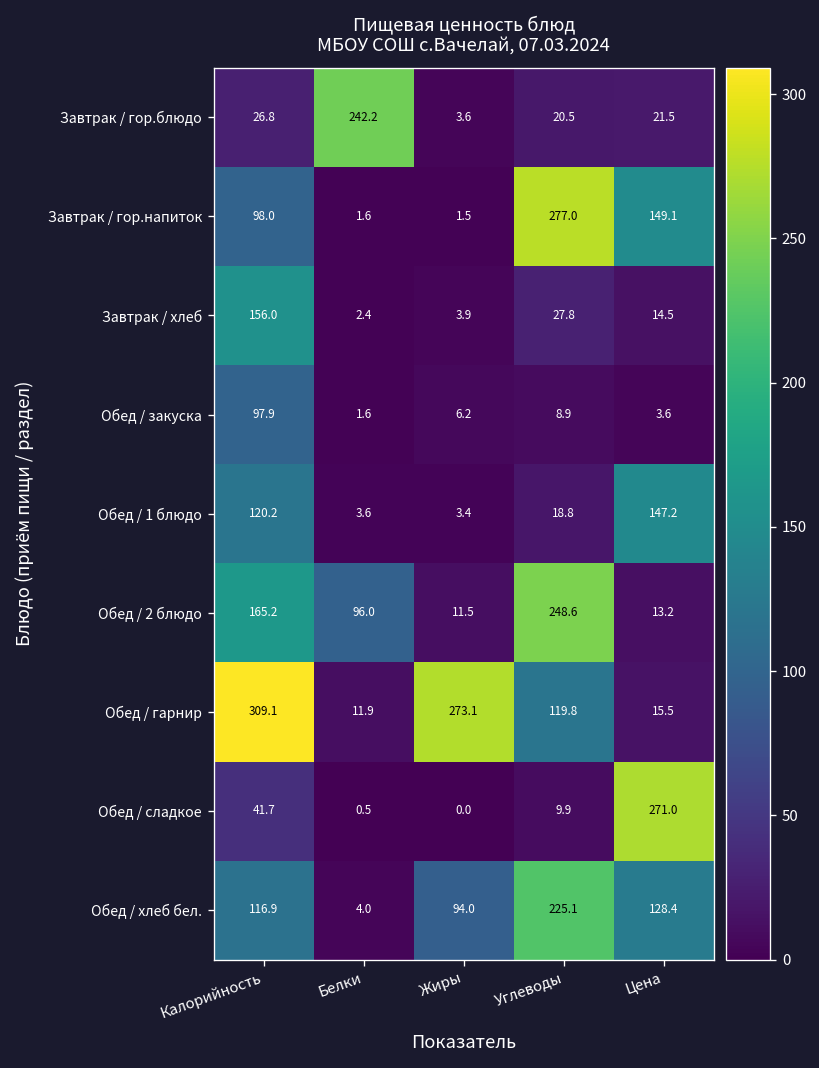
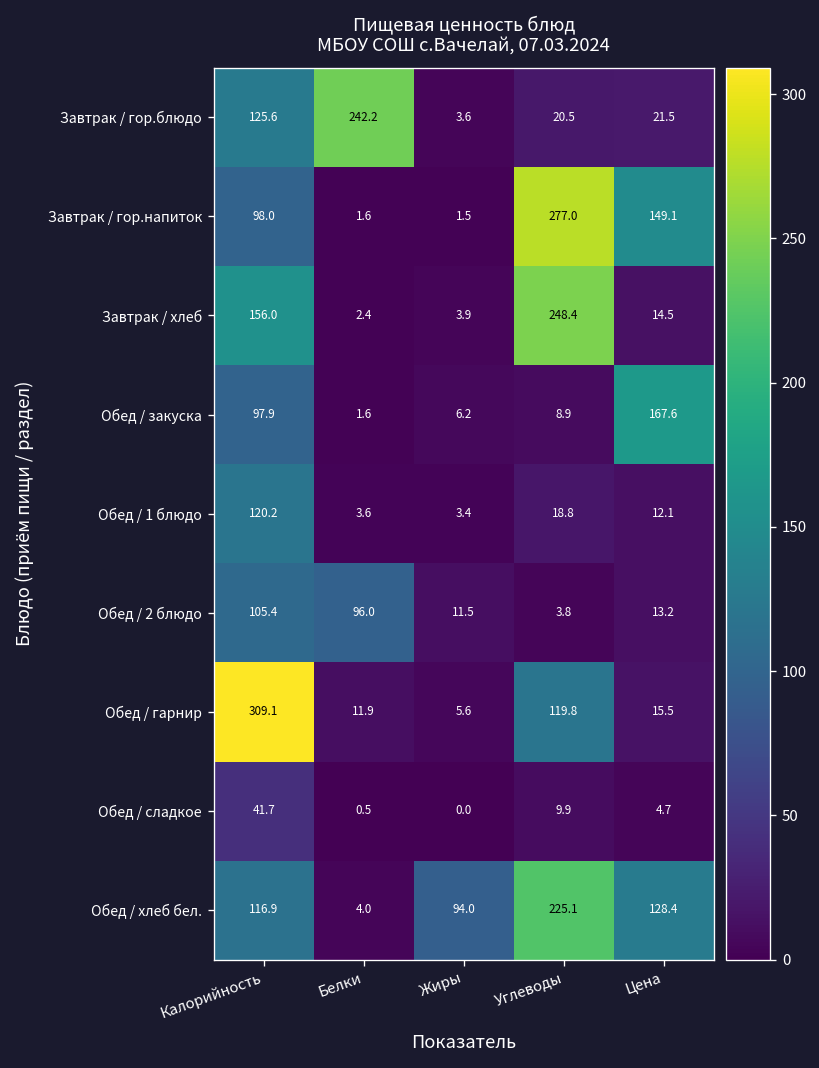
Завтрак / гор.блюдо, Калорийность: 26.8 -> 125.6
Завтрак / хлеб, Углеводы: 27.8 -> 248.4
Обед / закуска, Цена: 3.6 -> 167.6
Обед / 1 блюдо, Цена: 147.2 -> 12.1
Обед / 2 блюдо, Калорийность: 165.2 -> 105.4
Обед / 2 блюдо, Углеводы: 248.6 -> 3.8
Обед / гарнир, Жиры: 273.1 -> 5.6
Обед / сладкое, Цена: 271.0 -> 4.7
